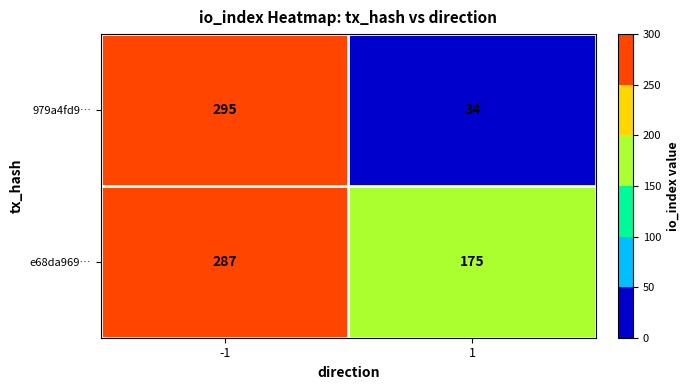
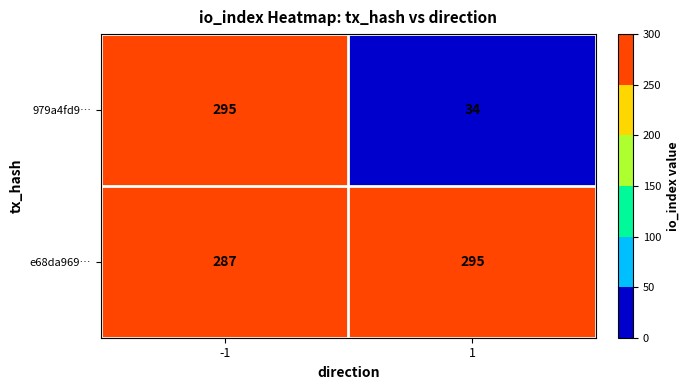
e68da969…, 1: 175 -> 295
